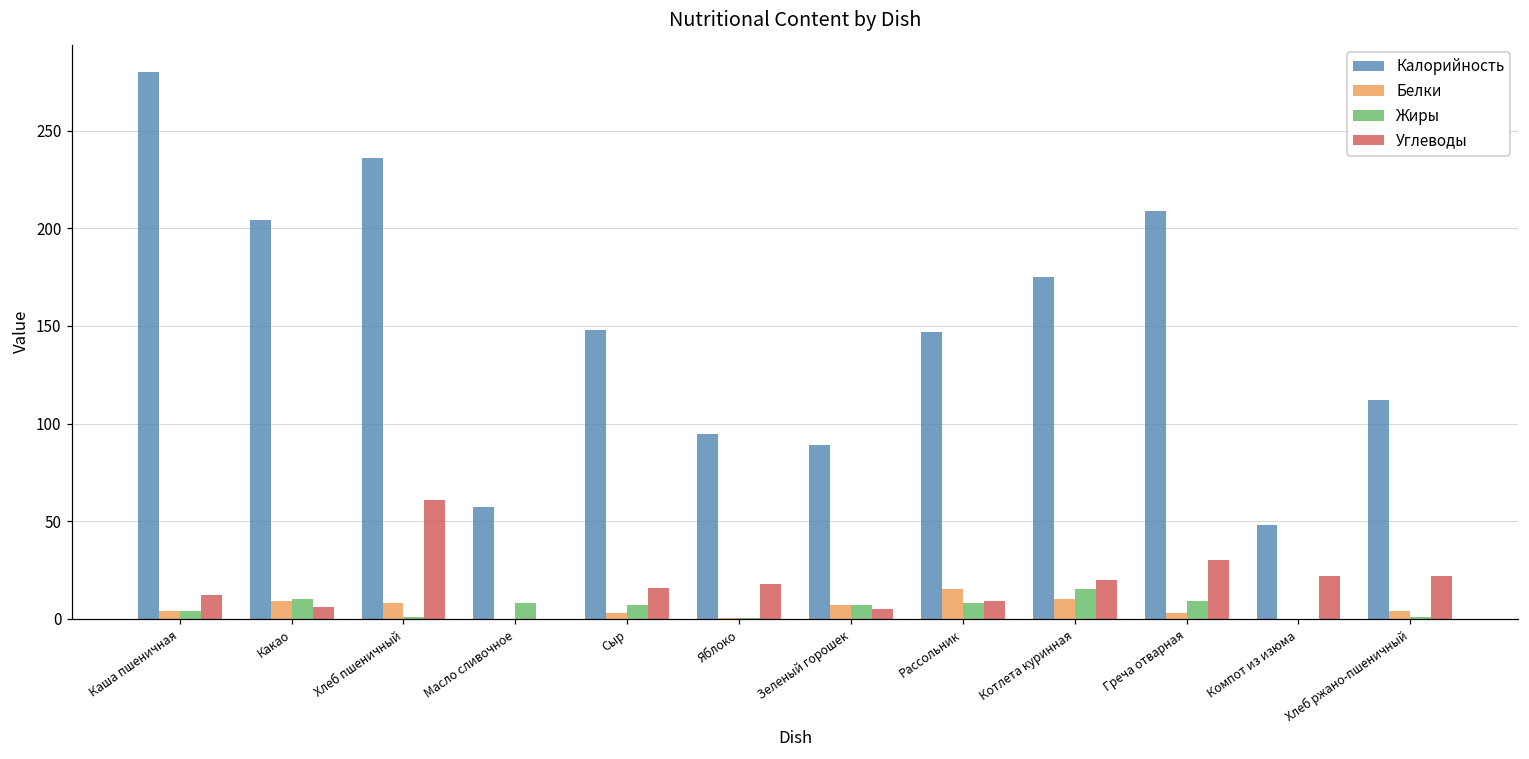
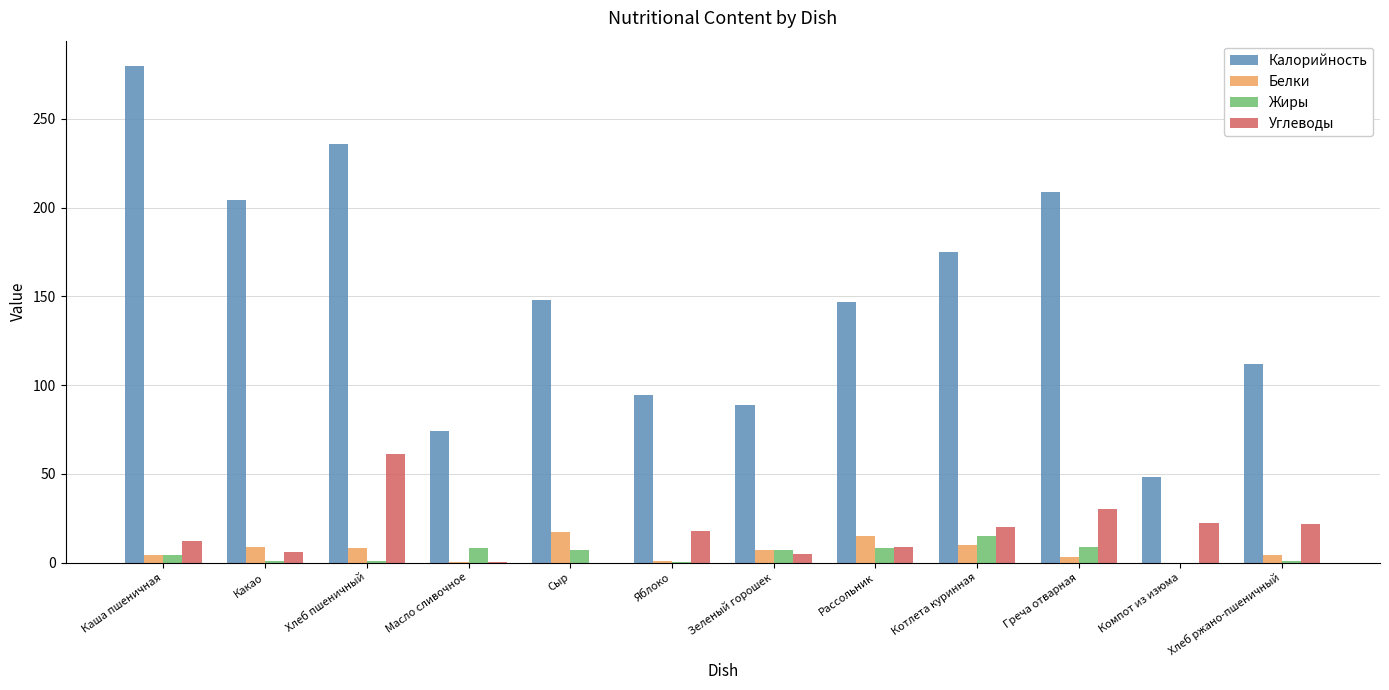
Жиры, Какао: 10 -> 1
Калорийность, Масло сливочное: 57 -> 74
Белки, Сыр: 3 -> 17
Углеводы, Сыр: 16 -> 0
